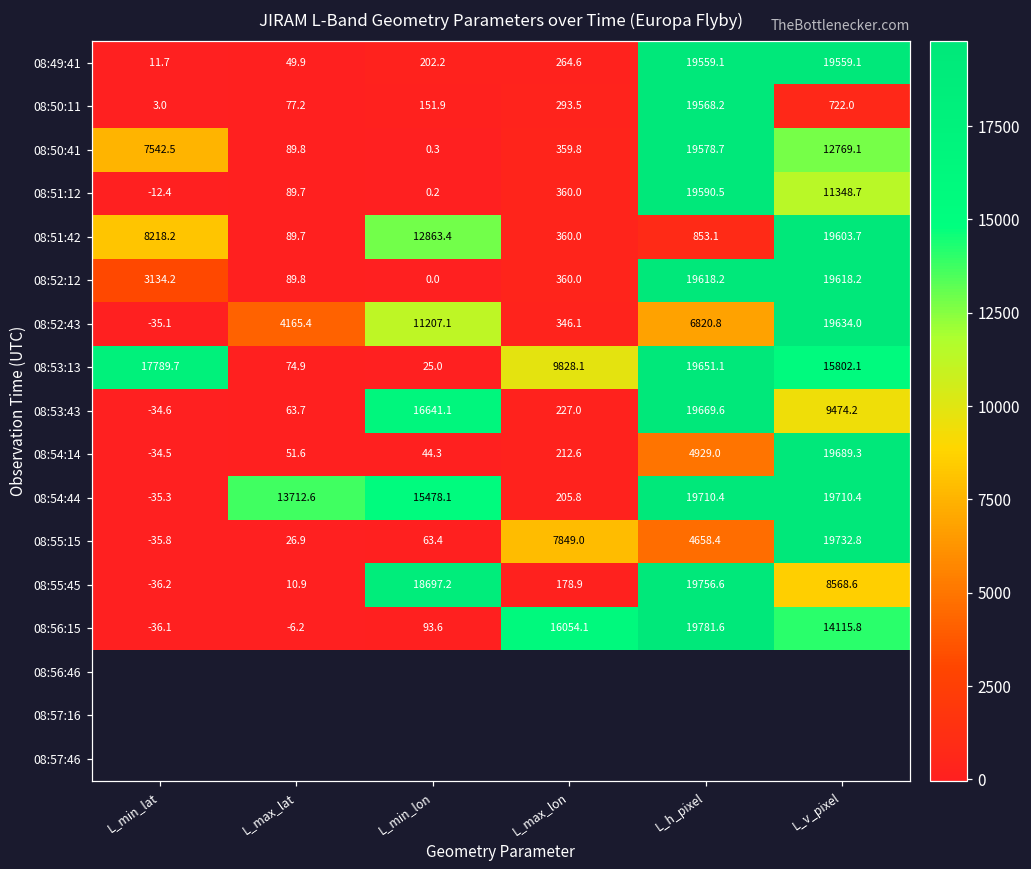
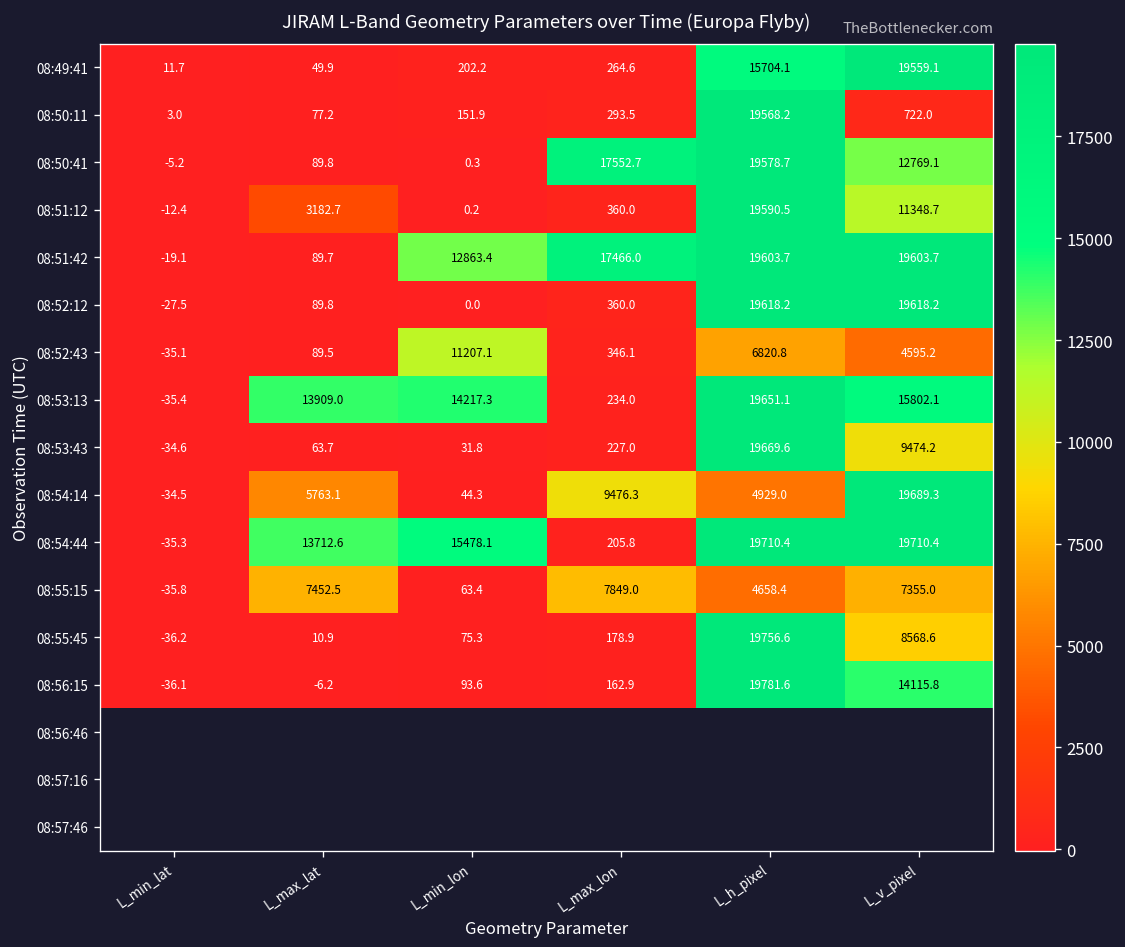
08:49:41, L_h_pixel: 19559.1 -> 15704.1
08:50:41, L_min_lat: 7542.5 -> -5.2
08:50:41, L_max_lon: 359.8 -> 17552.7
08:51:12, L_max_lat: 89.7 -> 3182.7
08:51:42, L_min_lat: 8218.2 -> -19.1
08:51:42, L_max_lon: 360.0 -> 17466.0
08:51:42, L_h_pixel: 853.1 -> 19603.7
08:52:12, L_min_lat: 3134.2 -> -27.5
08:52:43, L_max_lat: 4165.4 -> 89.5
08:52:43, L_v_pixel: 19634.0 -> 4595.2
08:53:13, L_min_lat: 17789.7 -> -35.4
08:53:13, L_max_lat: 74.9 -> 13909.0
08:53:13, L_min_lon: 25.0 -> 14217.3
08:53:13, L_max_lon: 9828.1 -> 234.0
08:53:43, L_min_lon: 16641.1 -> 31.8
08:54:14, L_max_lat: 51.6 -> 5763.1
08:54:14, L_max_lon: 212.6 -> 9476.3
08:55:15, L_max_lat: 26.9 -> 7452.5
08:55:15, L_v_pixel: 19732.8 -> 7355.0
08:55:45, L_min_lon: 18697.2 -> 75.3
08:56:15, L_max_lon: 16054.1 -> 162.9
